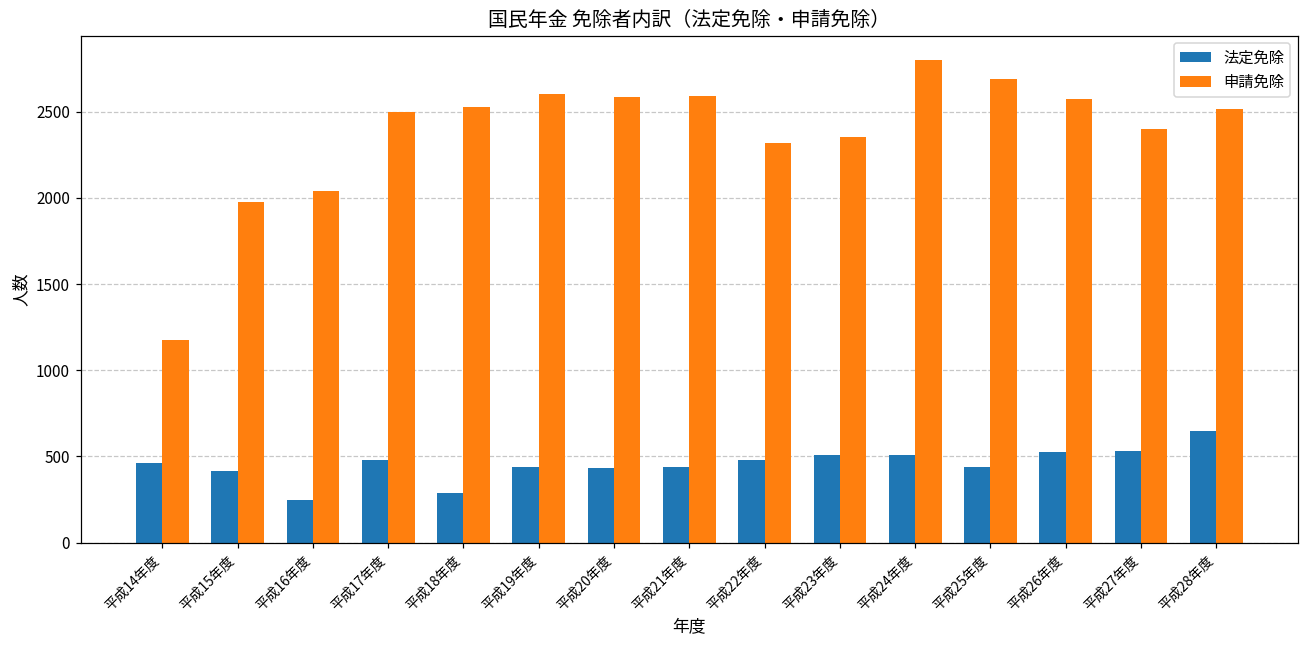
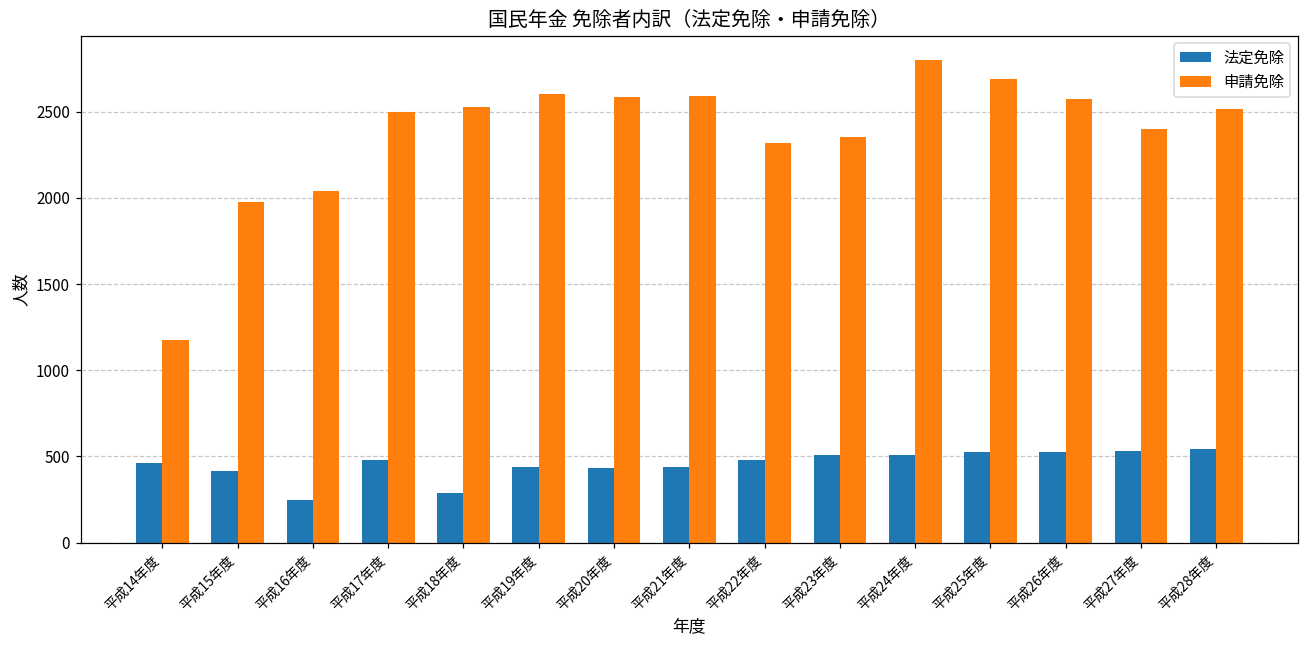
法定免除, 平成25年度: 440 -> 530
法定免除, 平成28年度: 650 -> 540
